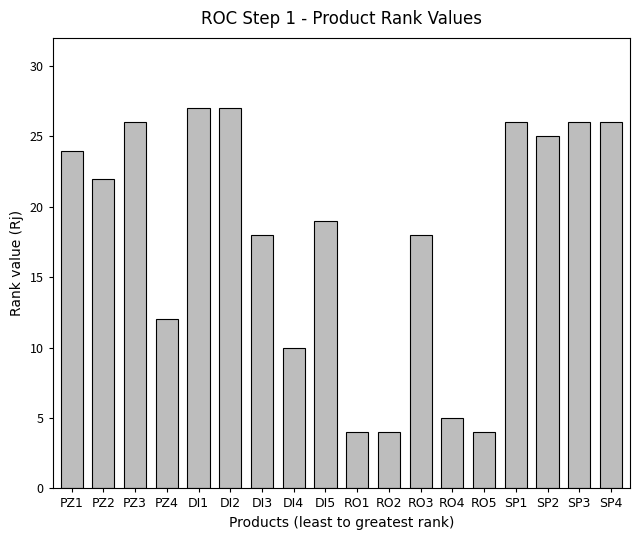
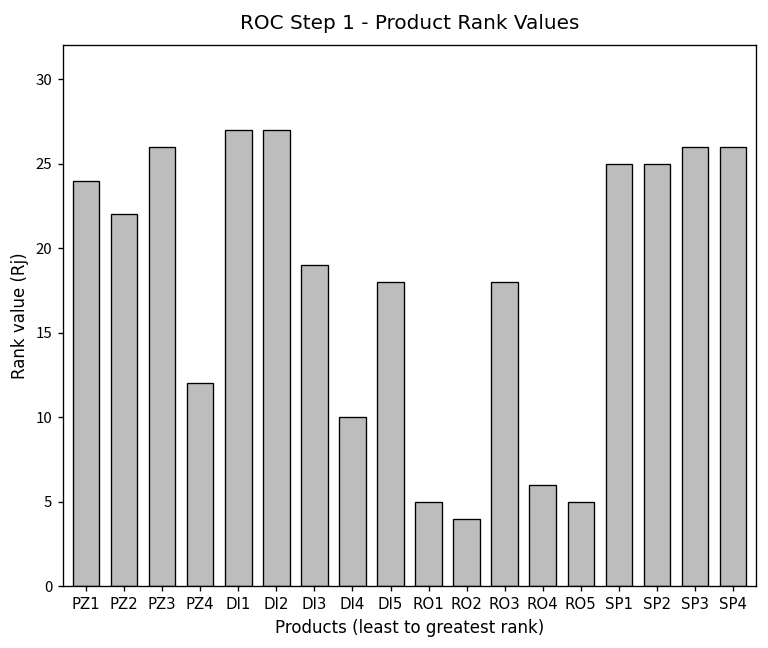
DI3: 18 -> 19
DI5: 19 -> 18
RO1: 4 -> 5
RO4: 5 -> 6
RO5: 4 -> 5
SP1: 26 -> 25
